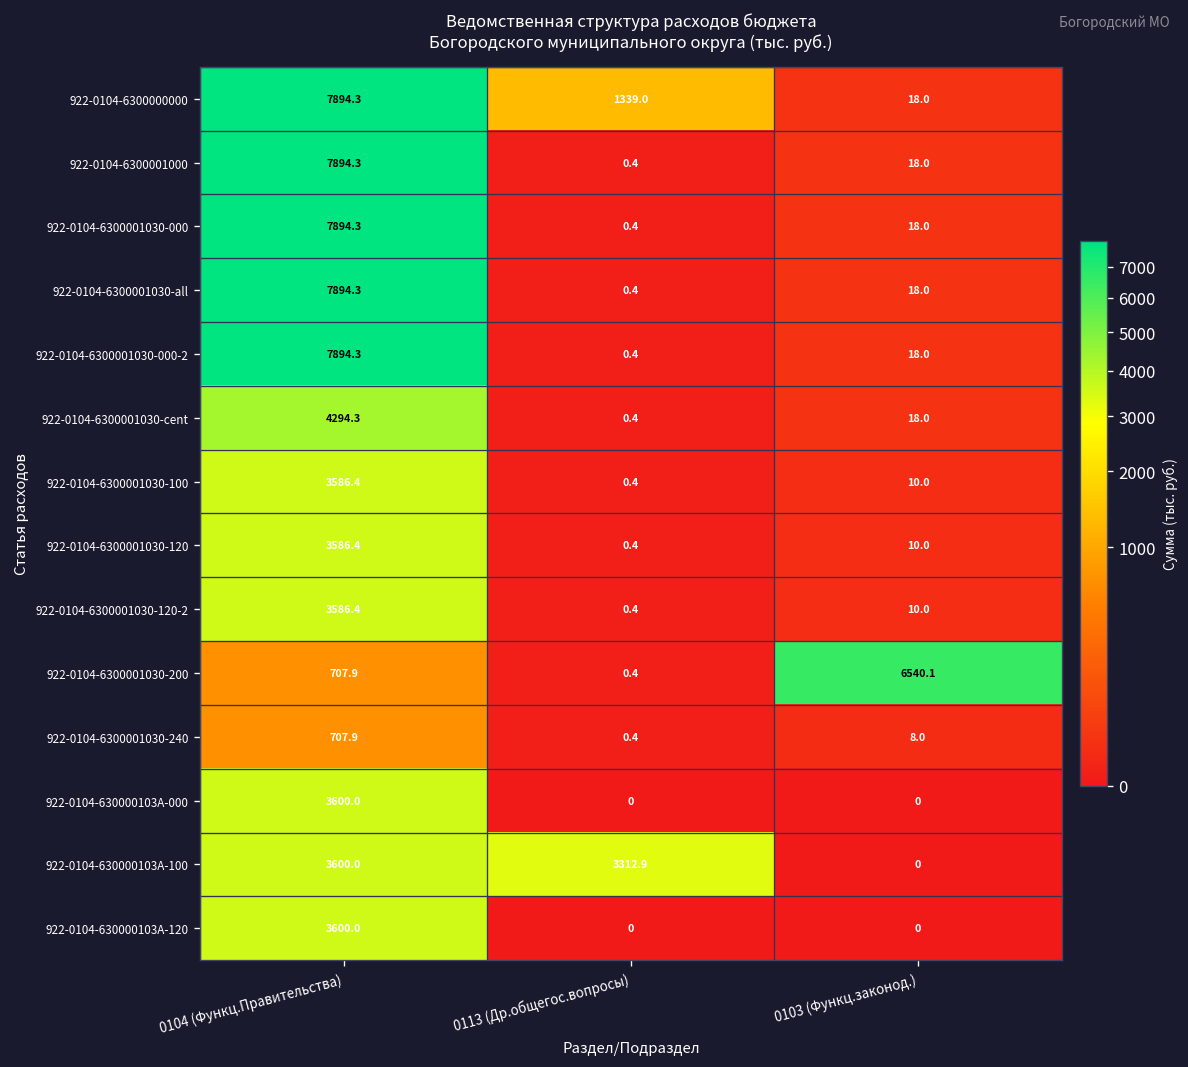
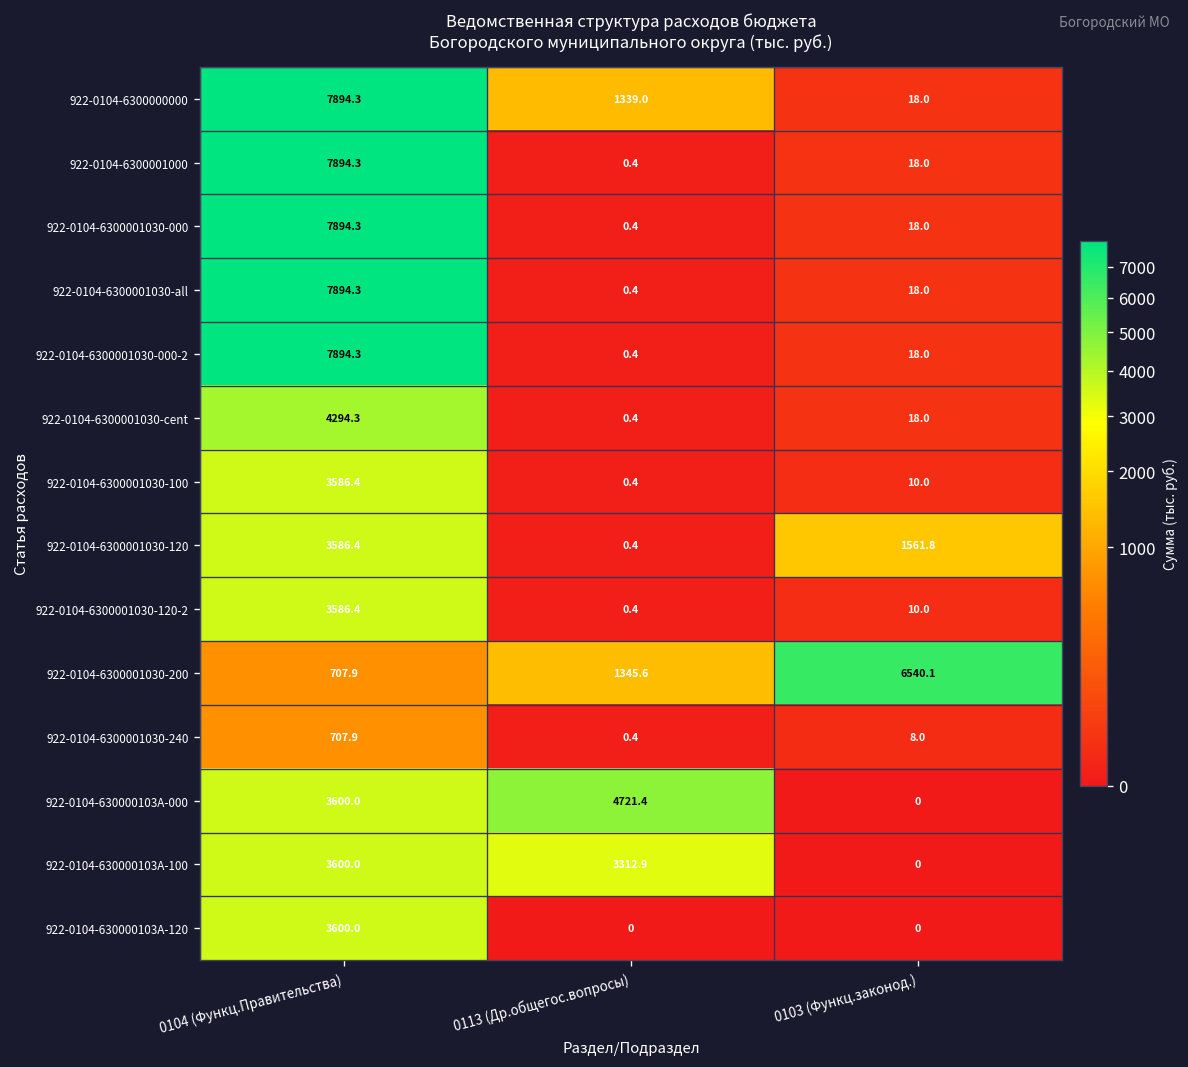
922-0104-6300001030-120, 0103 (Функц.законод.): 10.0 -> 1561.8
922-0104-6300001030-200, 0113 (Др.общегос.вопросы): 0.4 -> 1345.6
922-0104-630000103A-000, 0113 (Др.общегос.вопросы): 0 -> 4721.4
